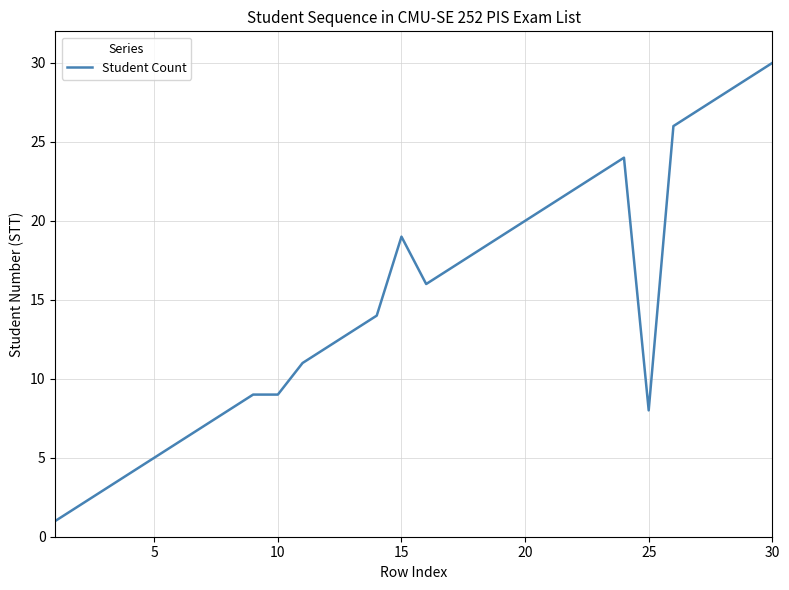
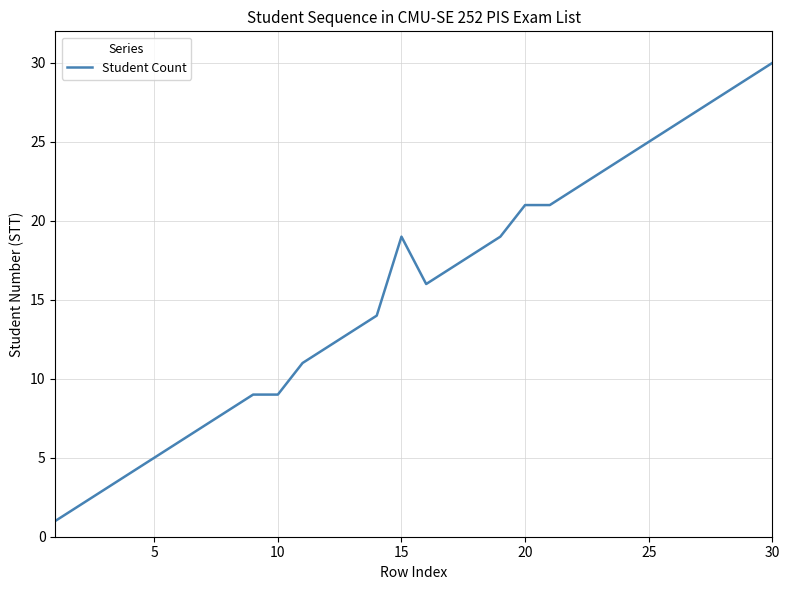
20: 20 -> 21
25: 8 -> 25
